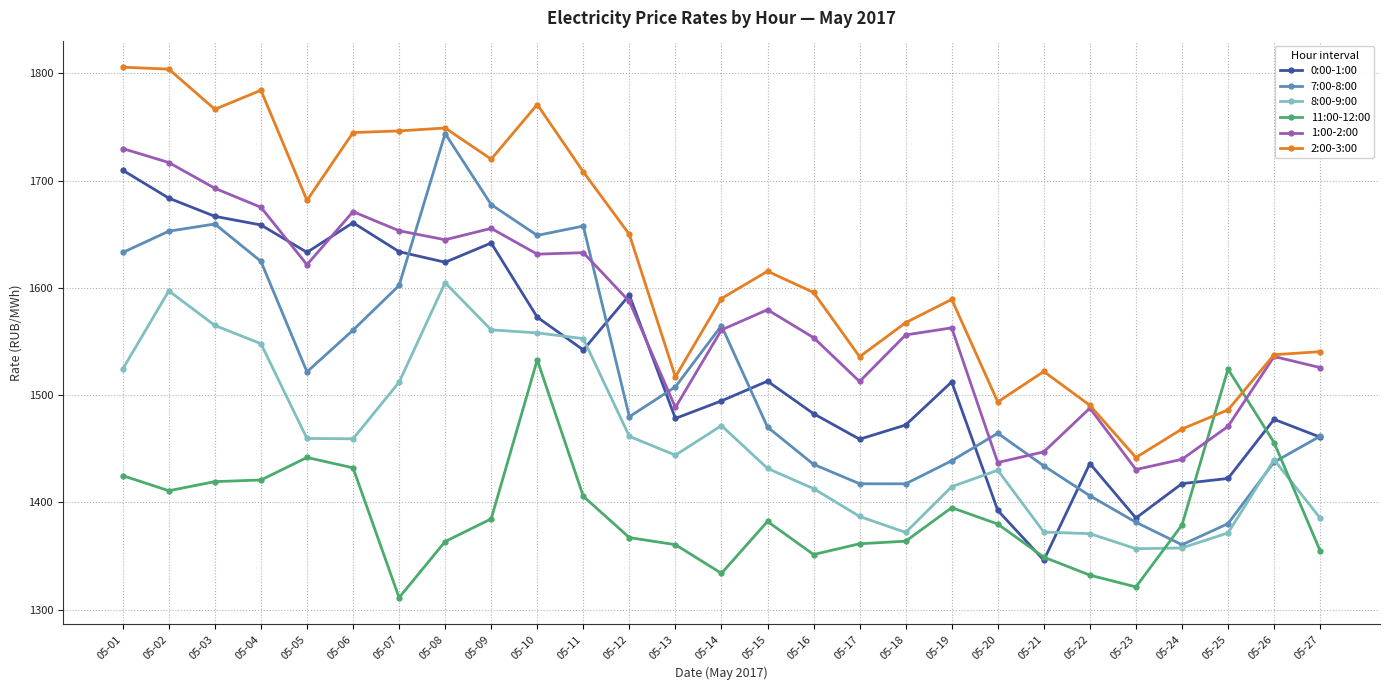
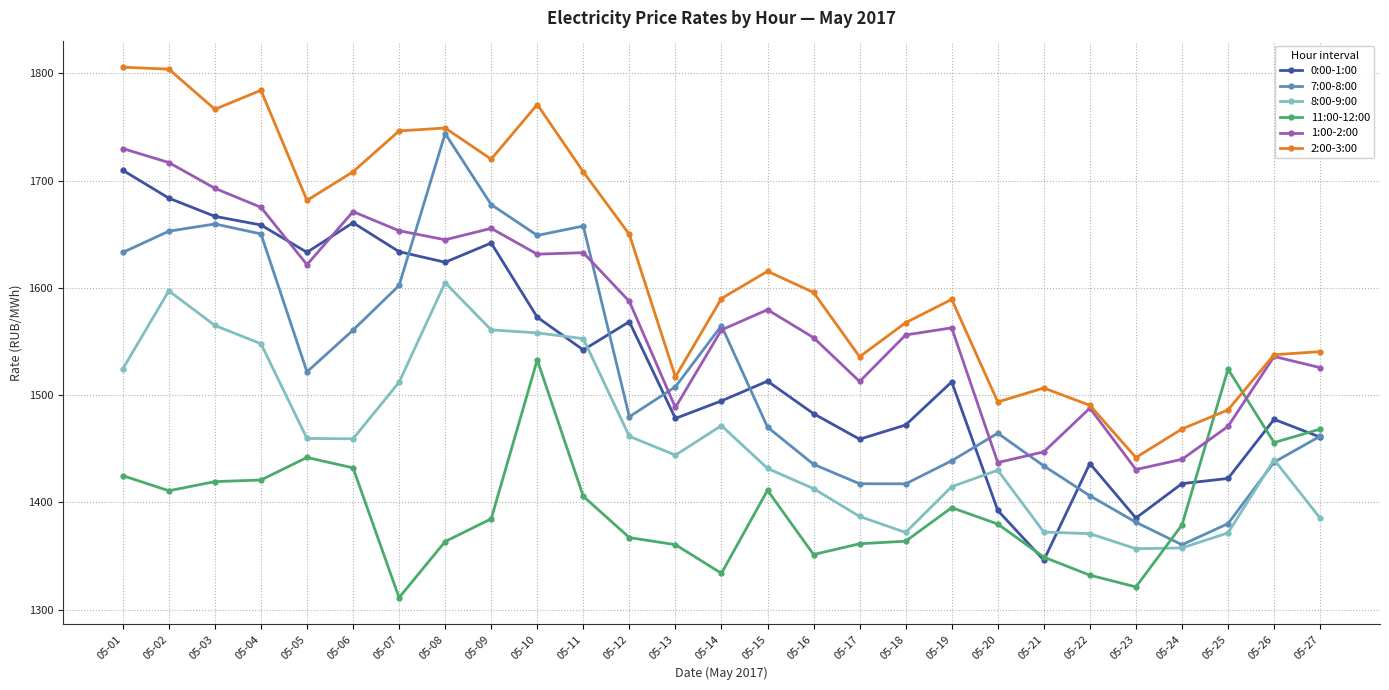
7:00-8:00, 05-04: 1625 -> 1650
2:00-3:00, 05-06: 1745 -> 1708
0:00-1:00, 05-12: 1593 -> 1568
11:00-12:00, 05-15: 1382 -> 1411
2:00-3:00, 05-21: 1522 -> 1507
11:00-12:00, 05-27: 1355 -> 1468
